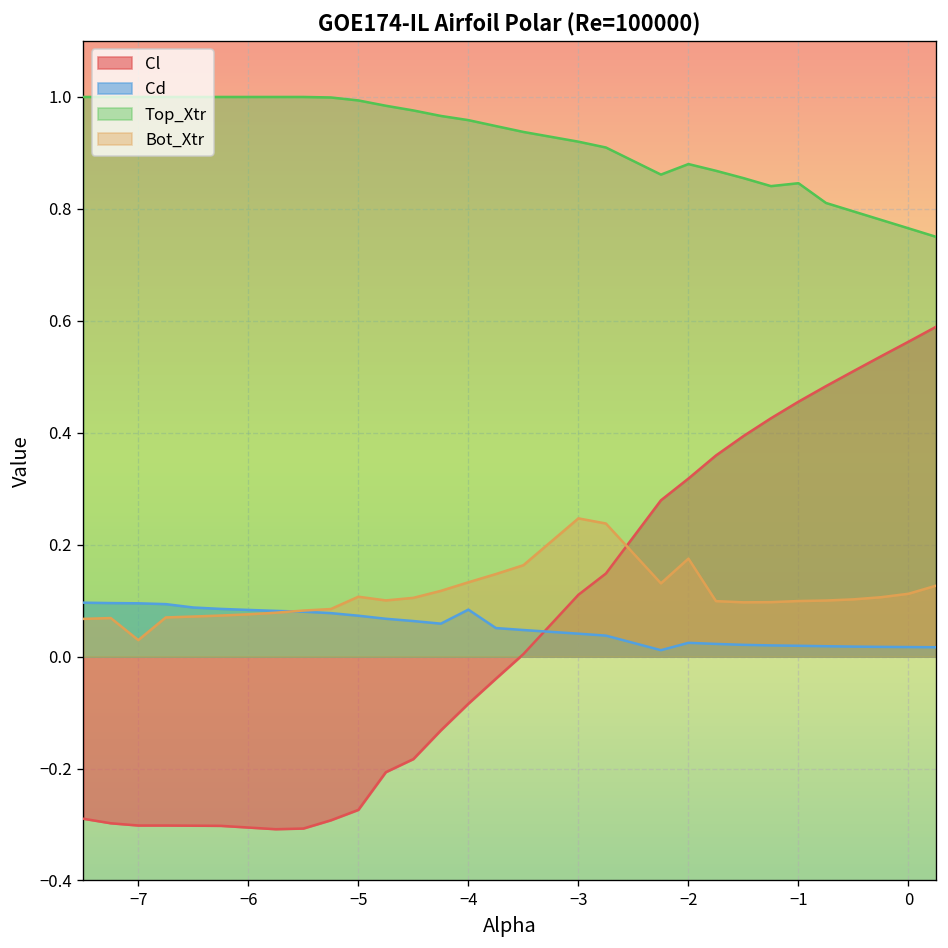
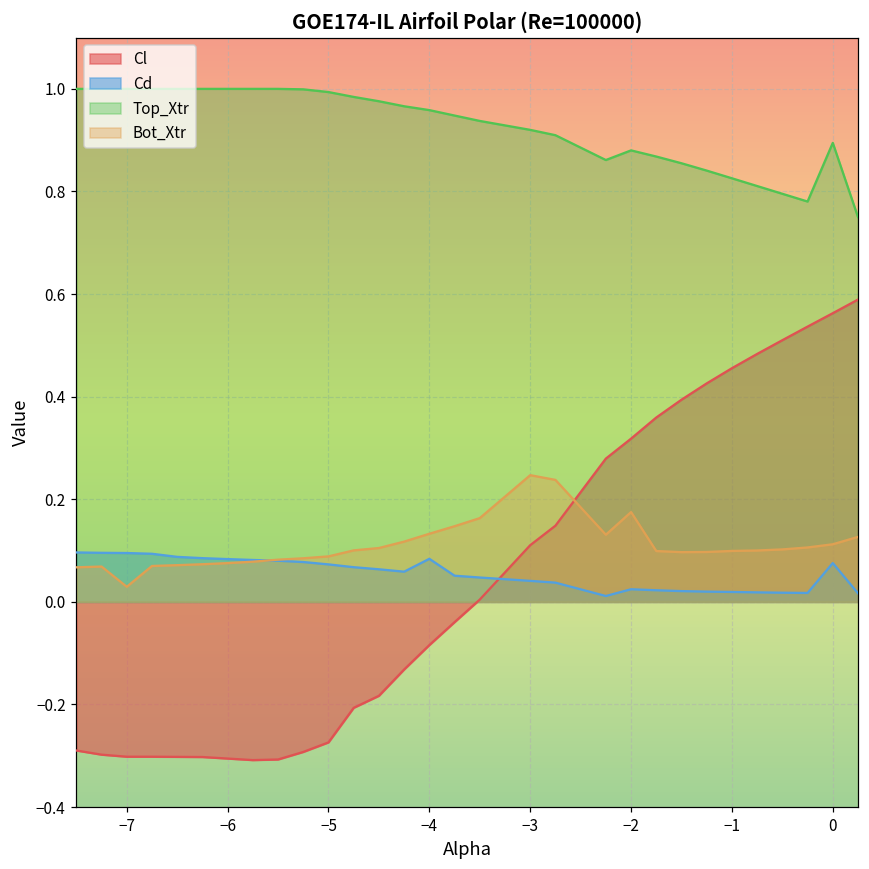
Bot_Xtr, −5: 0.11 -> 0.09
Top_Xtr, −1: 0.85 -> 0.83
Cd, 0: 0.02 -> 0.08
Top_Xtr, 0: 0.77 -> 0.89
